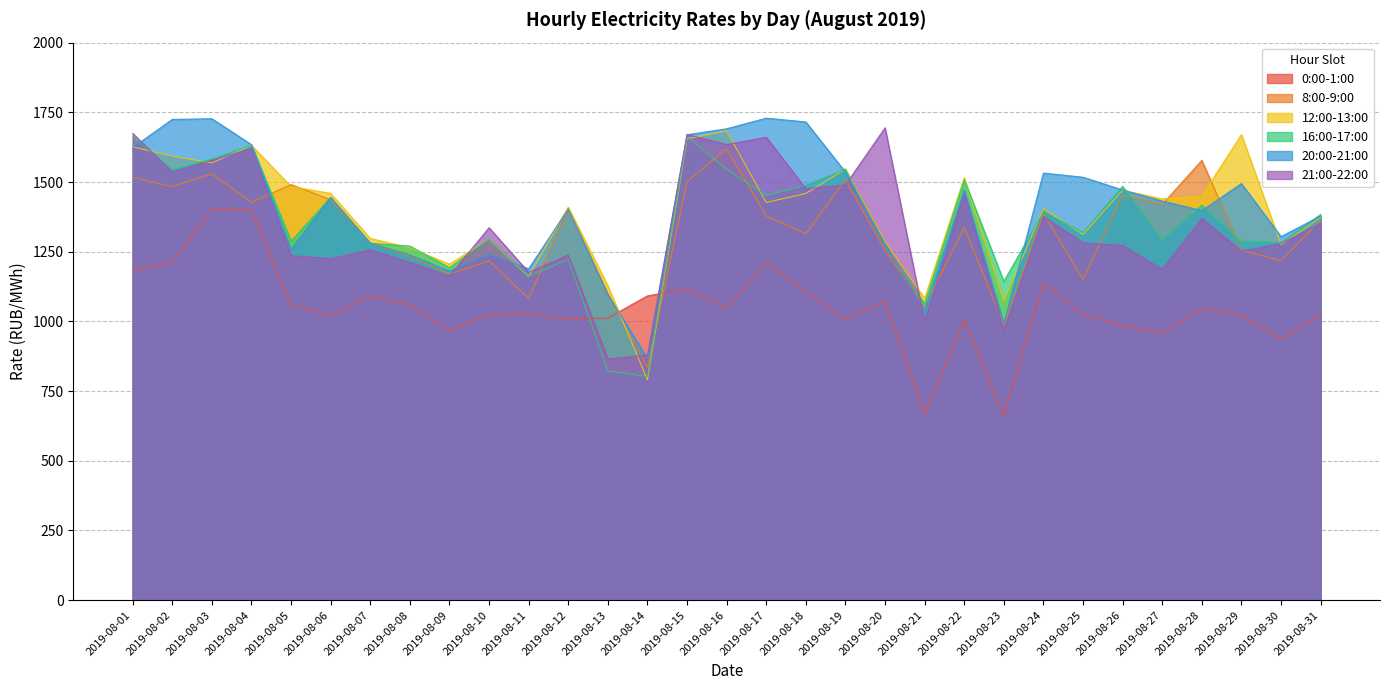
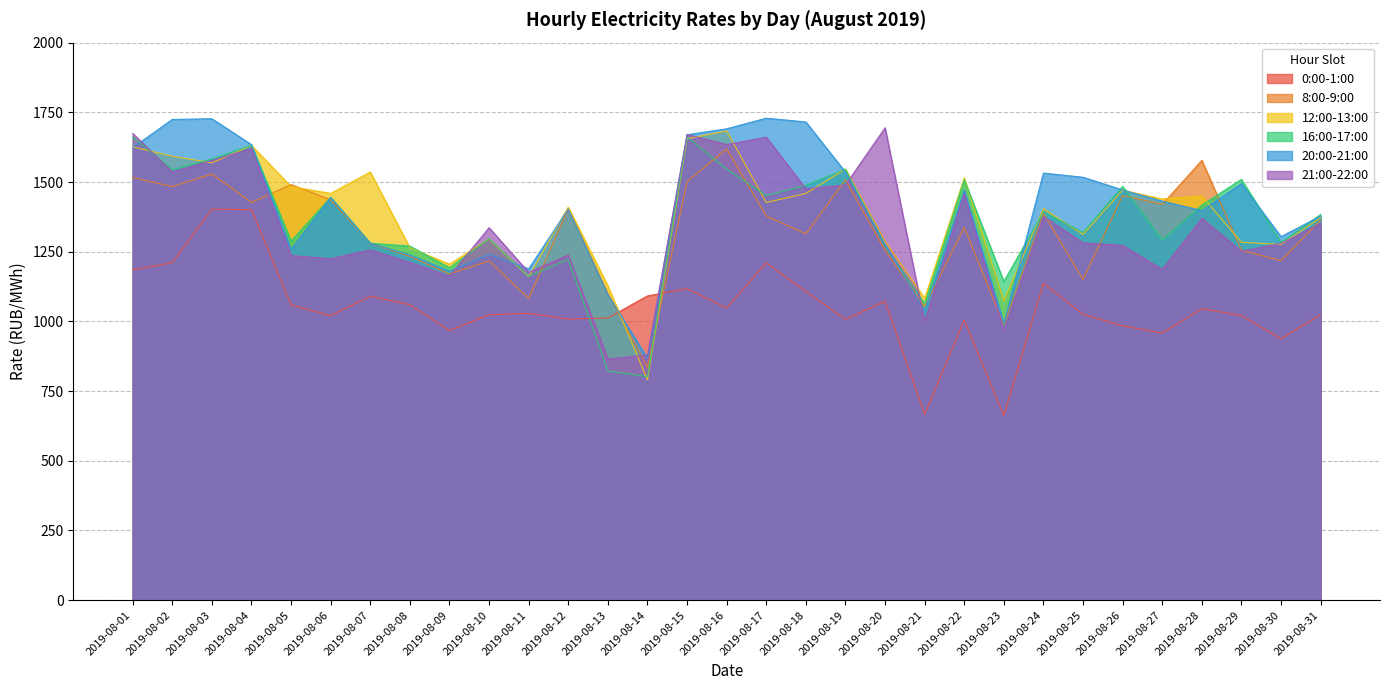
12:00-13:00, 2019-08-07: 1300 -> 1540
12:00-13:00, 2019-08-29: 1670 -> 1280
16:00-17:00, 2019-08-29: 1290 -> 1510
